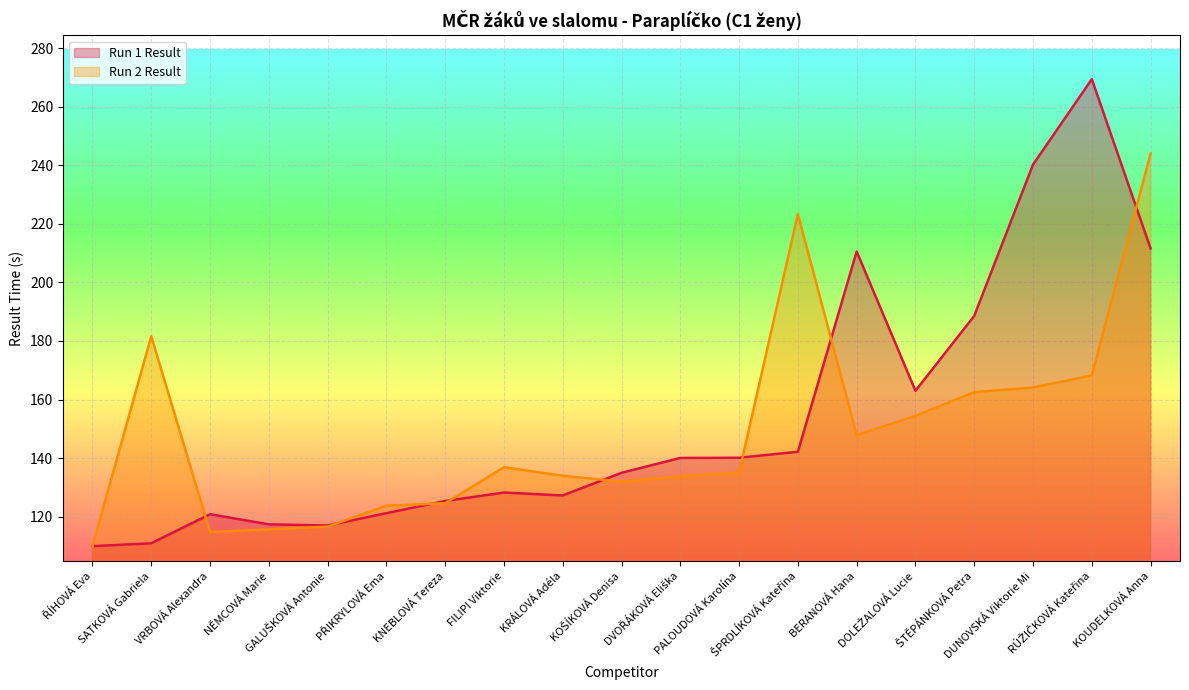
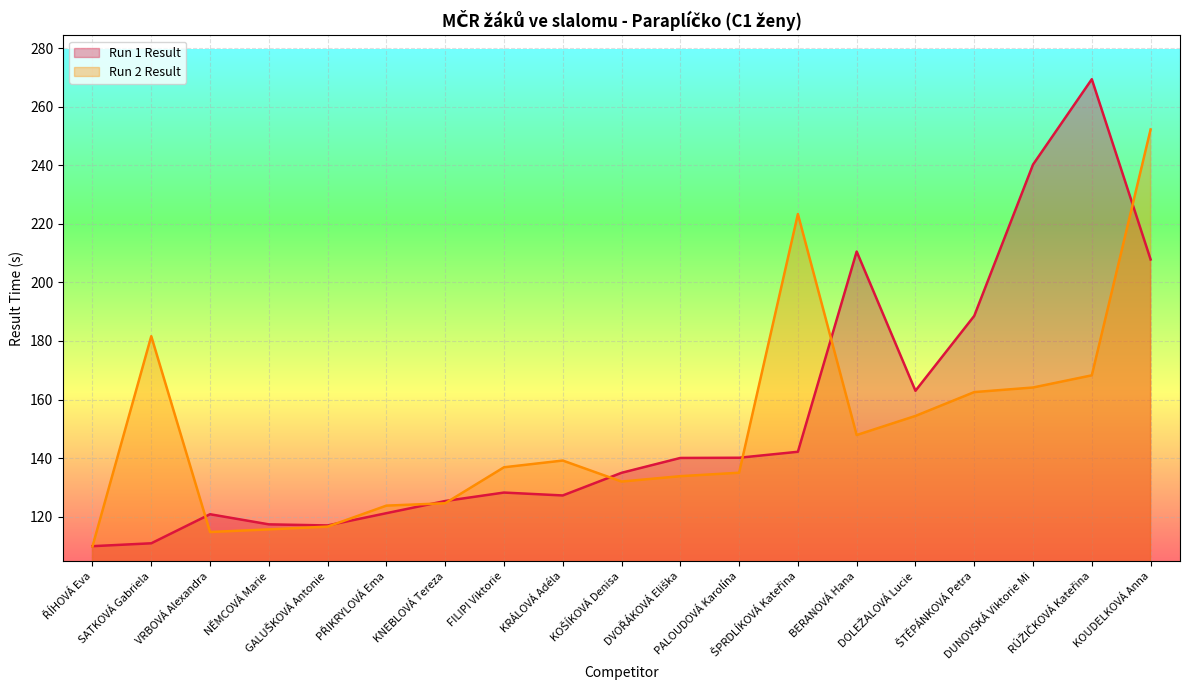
Run 2 Result, KRÁLOVÁ Adéla: 134 -> 139
Run 1 Result, KOUDELKOVÁ Anna: 212 -> 208
Run 2 Result, KOUDELKOVÁ Anna: 244 -> 252
